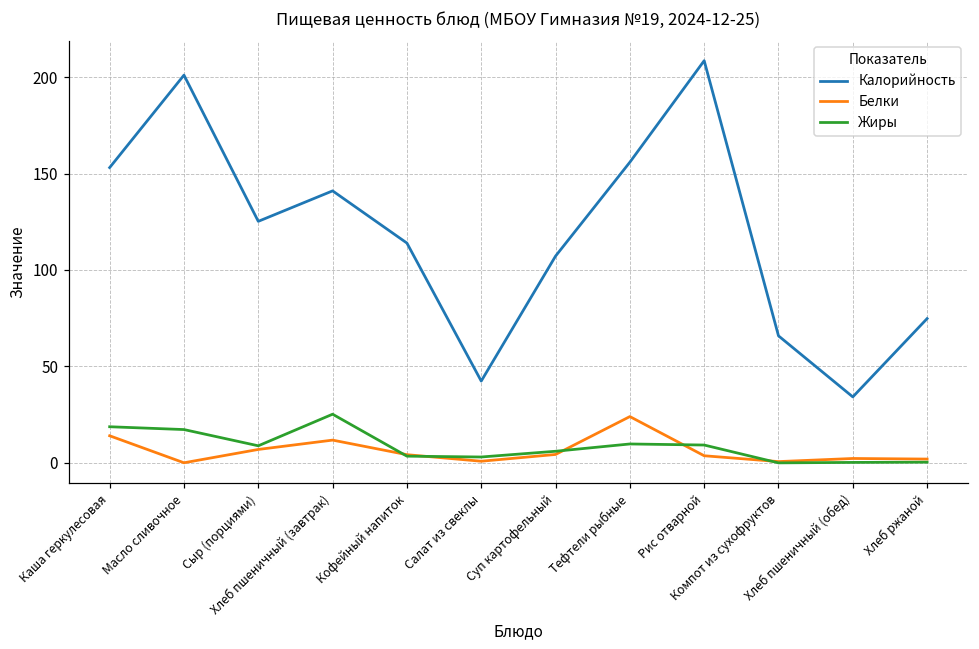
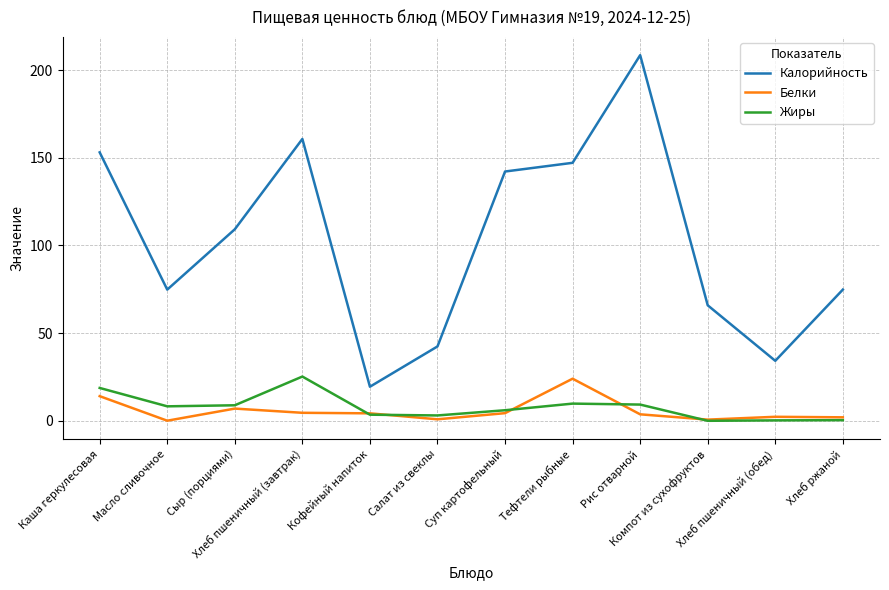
Калорийность, Масло сливочное: 201 -> 75
Жиры, Масло сливочное: 17 -> 8
Калорийность, Сыр (порциями): 125 -> 109
Калорийность, Хлеб пшеничный (завтрак): 141 -> 161
Белки, Хлеб пшеничный (завтрак): 12 -> 5
Калорийность, Кофейный напиток: 114 -> 19
Калорийность, Суп картофельный: 107 -> 142
Калорийность, Тефтели рыбные: 156 -> 147
